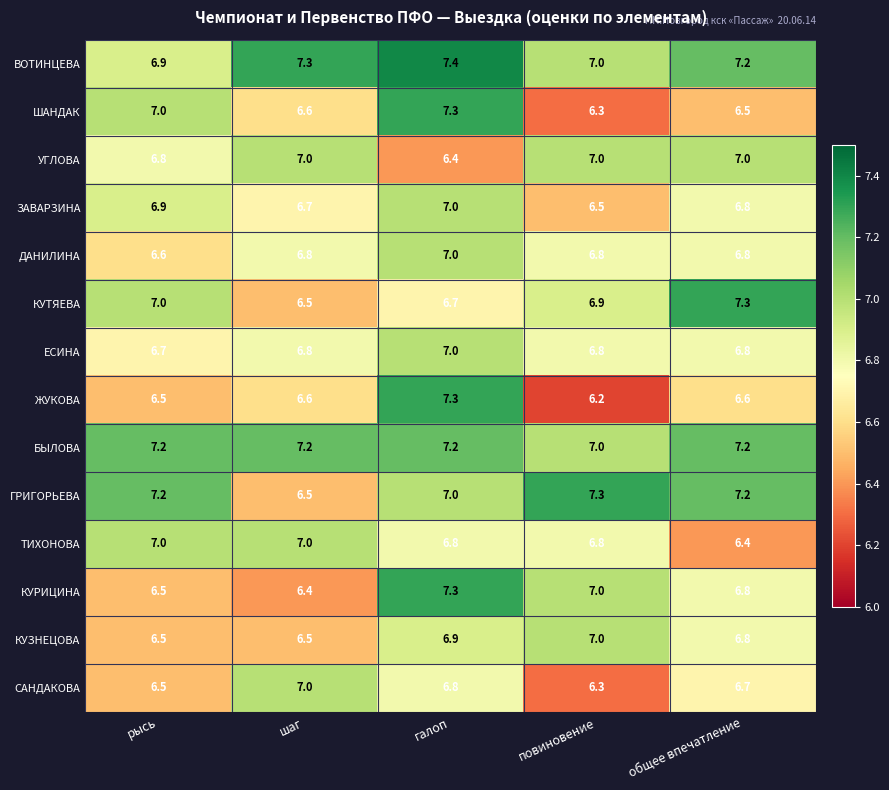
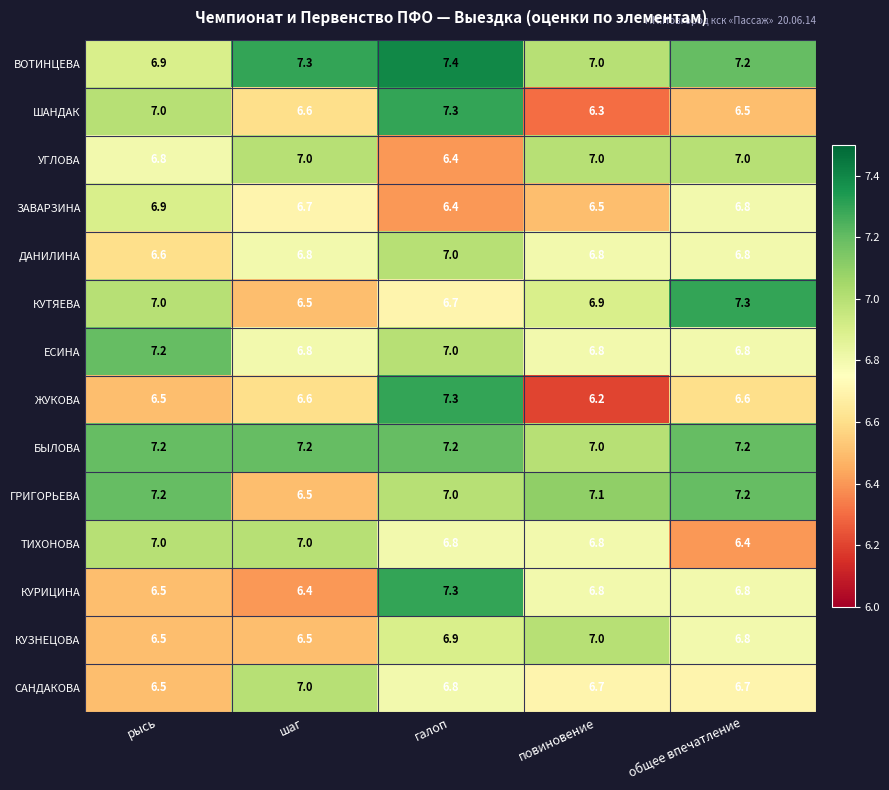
ЗАВАРЗИНА, галоп: 7.0 -> 6.4
ЕСИНА, рысь: 6.7 -> 7.2
ГРИГОРЬЕВА, повиновение: 7.3 -> 7.1
КУРИЦИНА, повиновение: 7.0 -> 6.8
САНДАКОВА, повиновение: 6.3 -> 6.7
